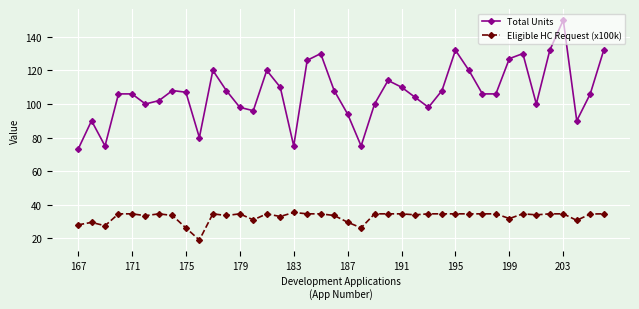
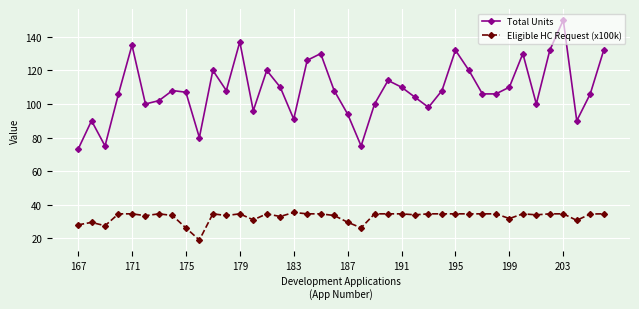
Total Units, 171: 106 -> 135
Total Units, 179: 98 -> 137
Total Units, 183: 75 -> 91
Total Units, 199: 127 -> 110
